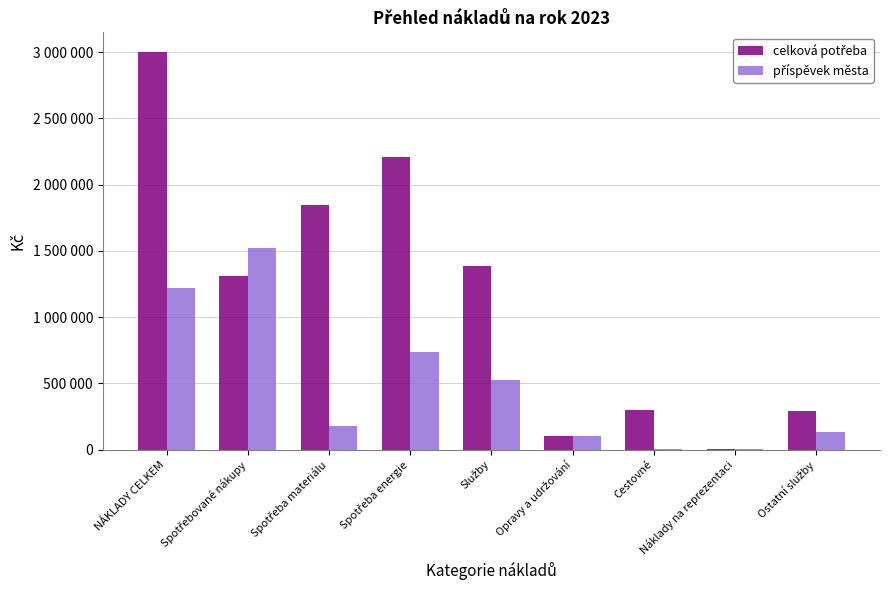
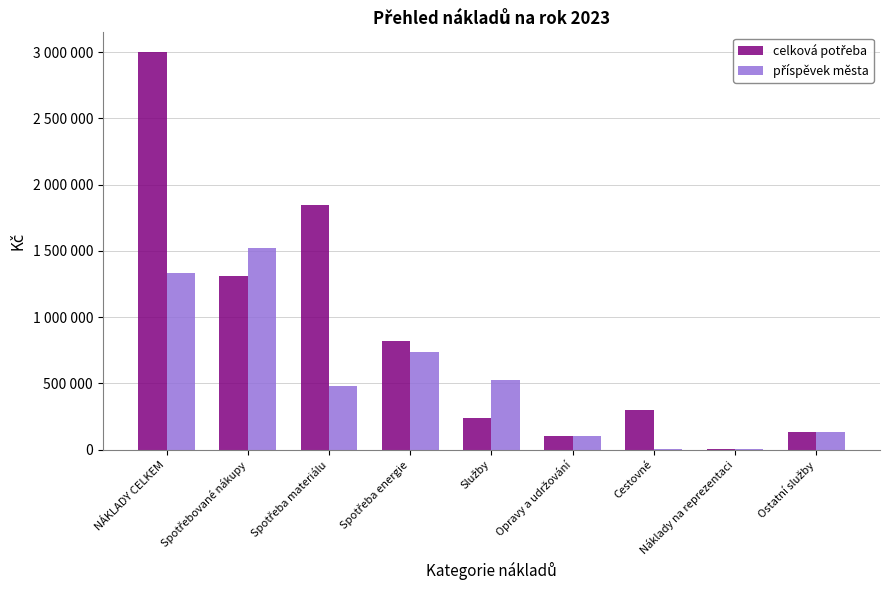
příspěvek města, NÁKLADY CELKEM: 1220000 -> 1330000
příspěvek města, Spotřeba materiálu: 180000 -> 480000
celková potřeba, Spotřeba energie: 2210000 -> 820000
celková potřeba, Služby: 1380000 -> 240000
celková potřeba, Ostatní služby: 290000 -> 130000
